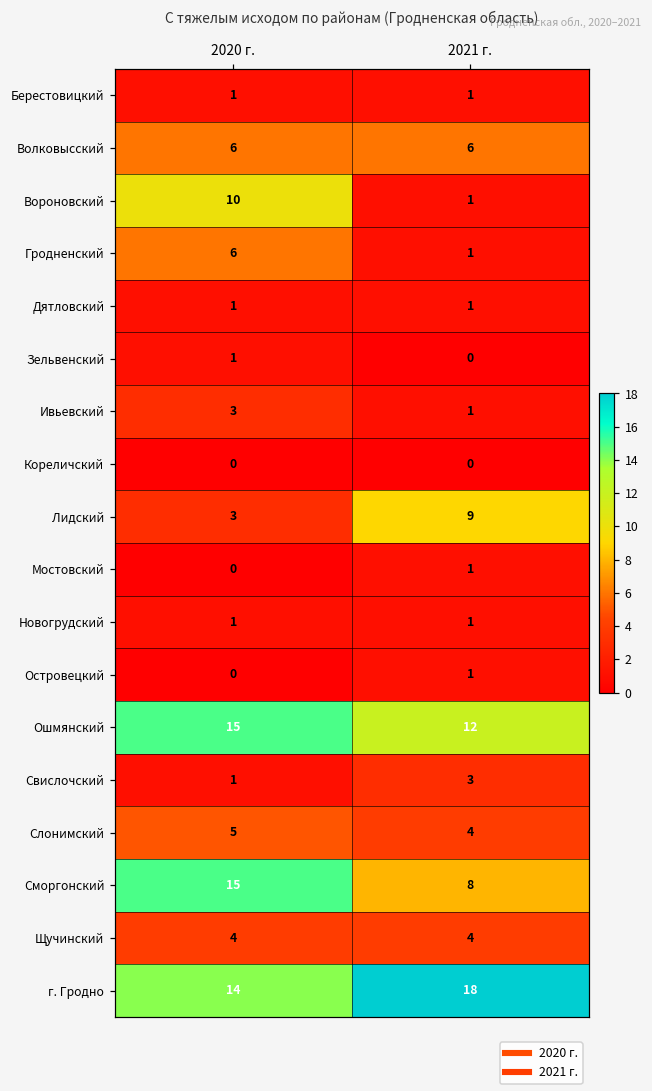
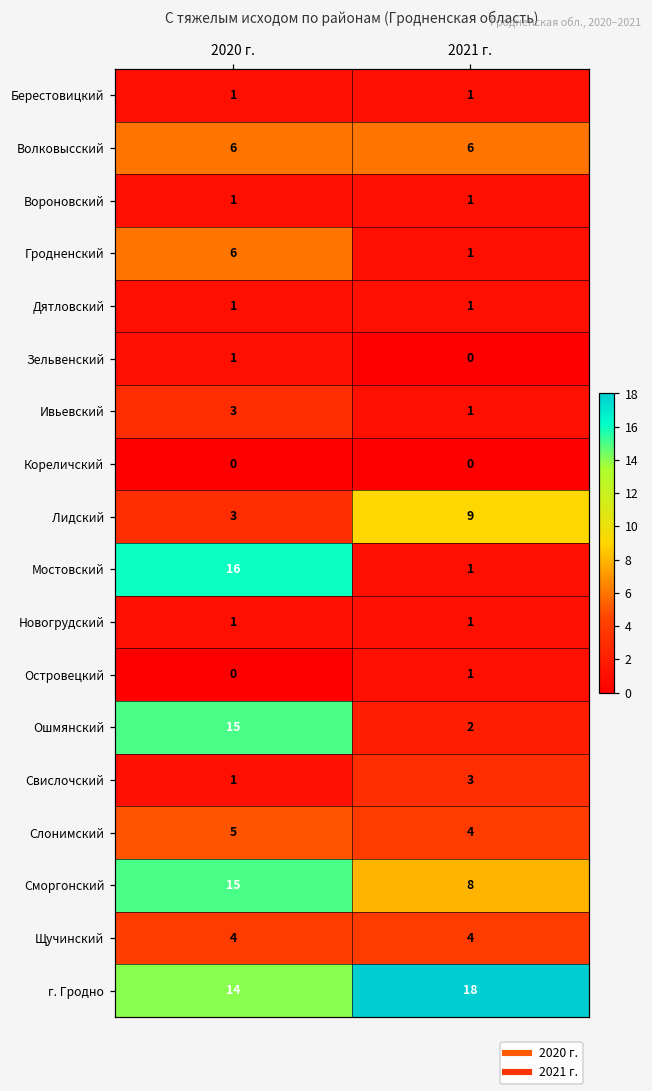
Вороновский, 2020 г.: 10 -> 1
Мостовский, 2020 г.: 0 -> 16
Ошмянский, 2021 г.: 12 -> 2
